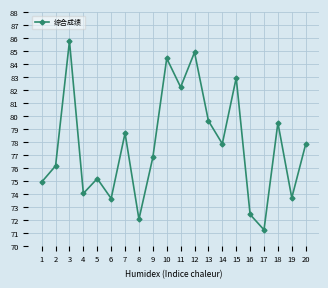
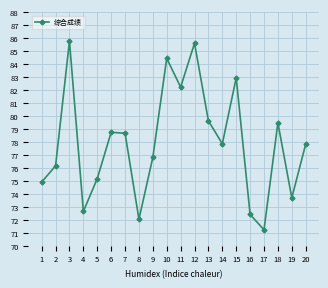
4: 74.0 -> 72.6
6: 73.6 -> 78.7
12: 84.9 -> 85.6
